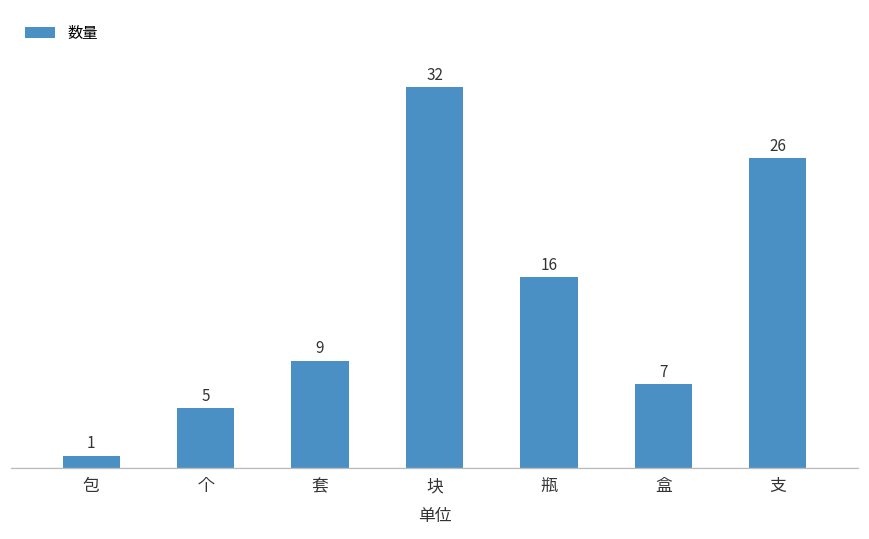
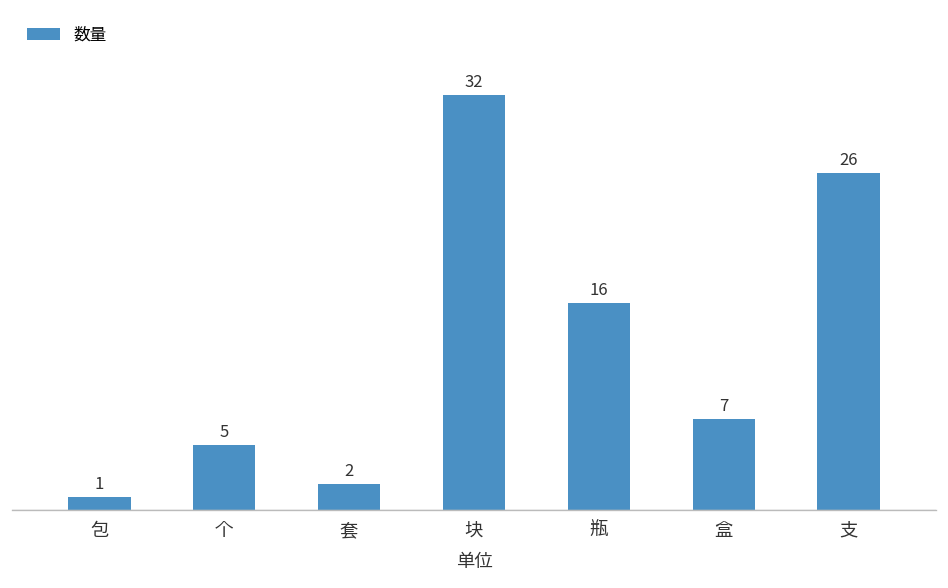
套: 9 -> 2
